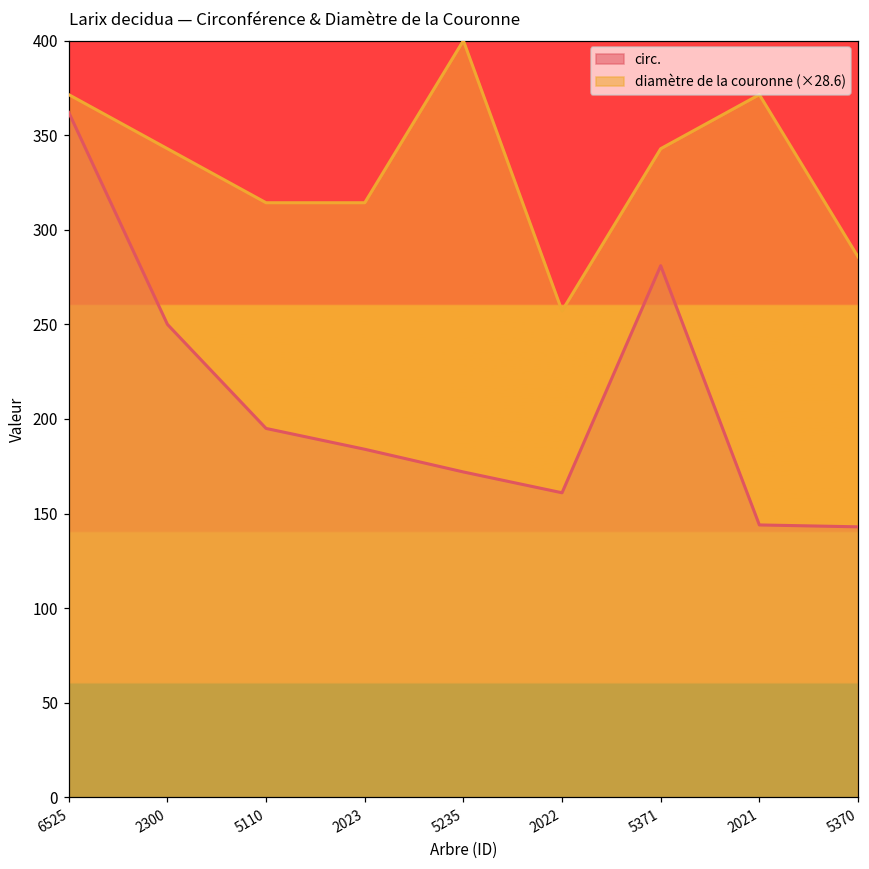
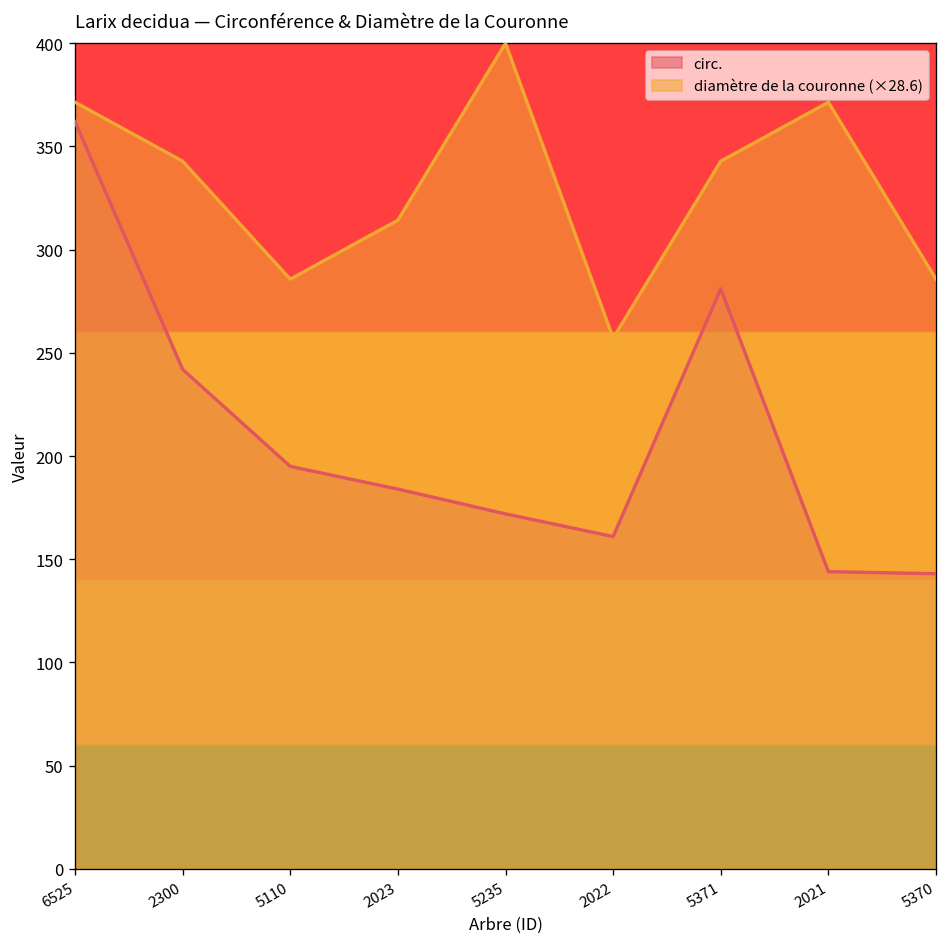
circ., 2300: 250 -> 242
diamètre de la couronne (×28.6), 5110: 314 -> 286
